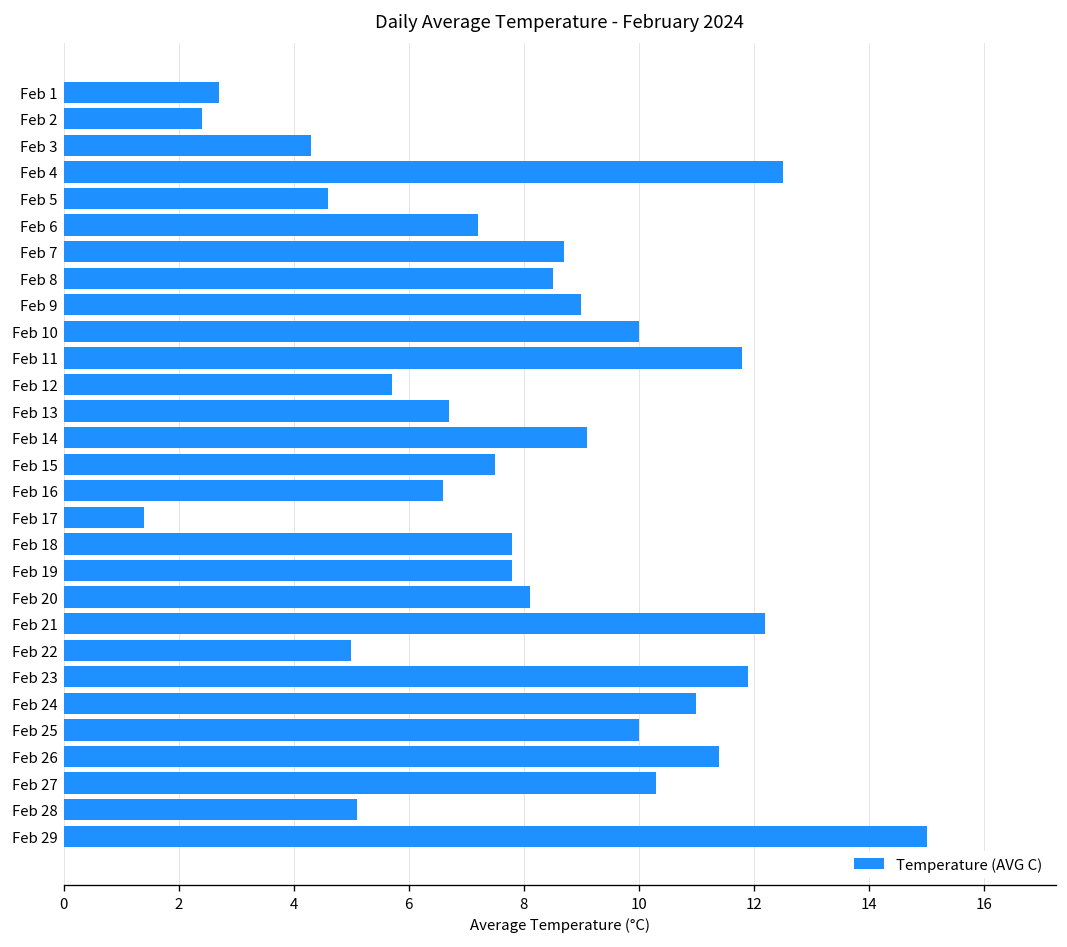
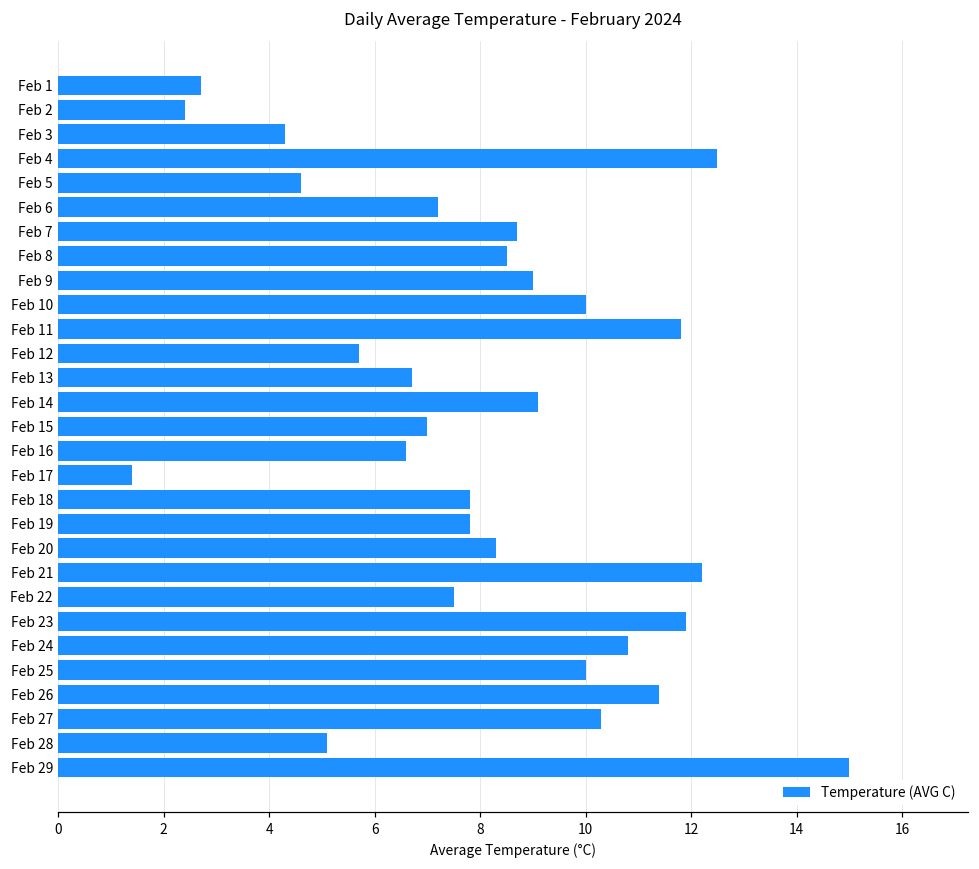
Feb 15: 7.5 -> 7.0
Feb 20: 8.1 -> 8.3
Feb 22: 5.0 -> 7.5
Feb 24: 11.0 -> 10.8
